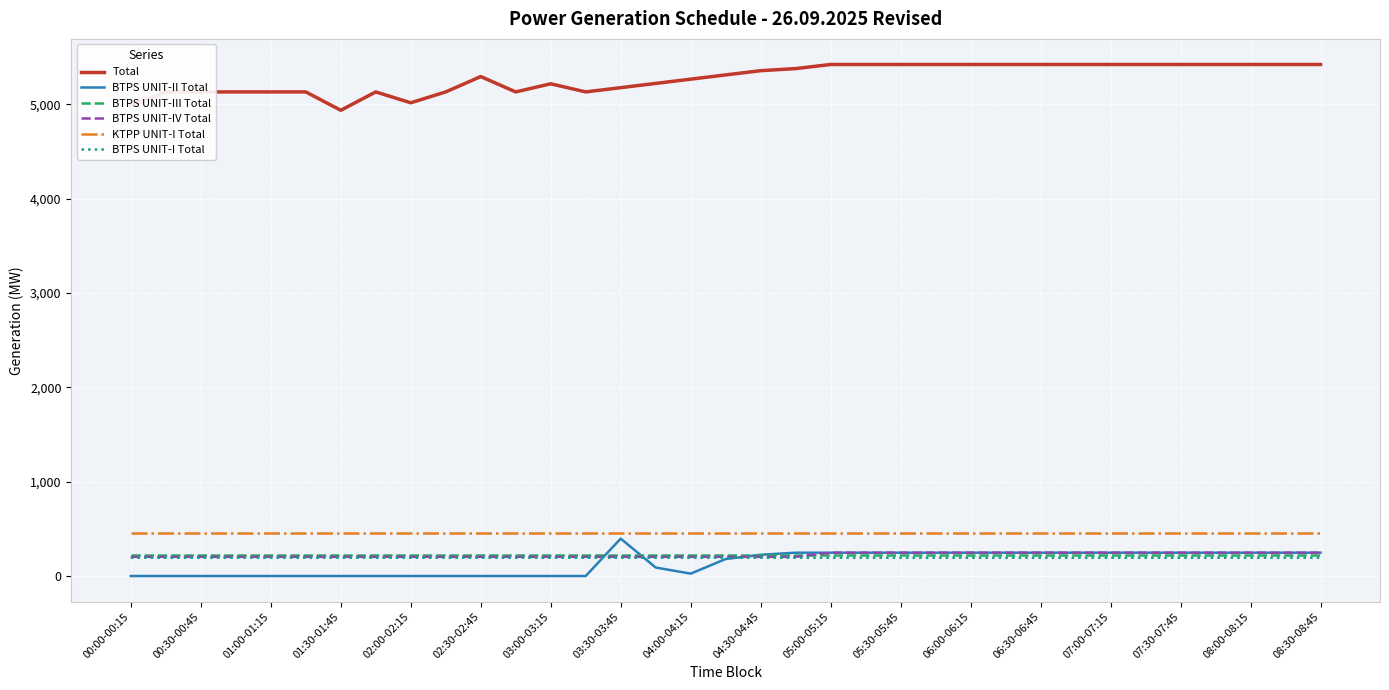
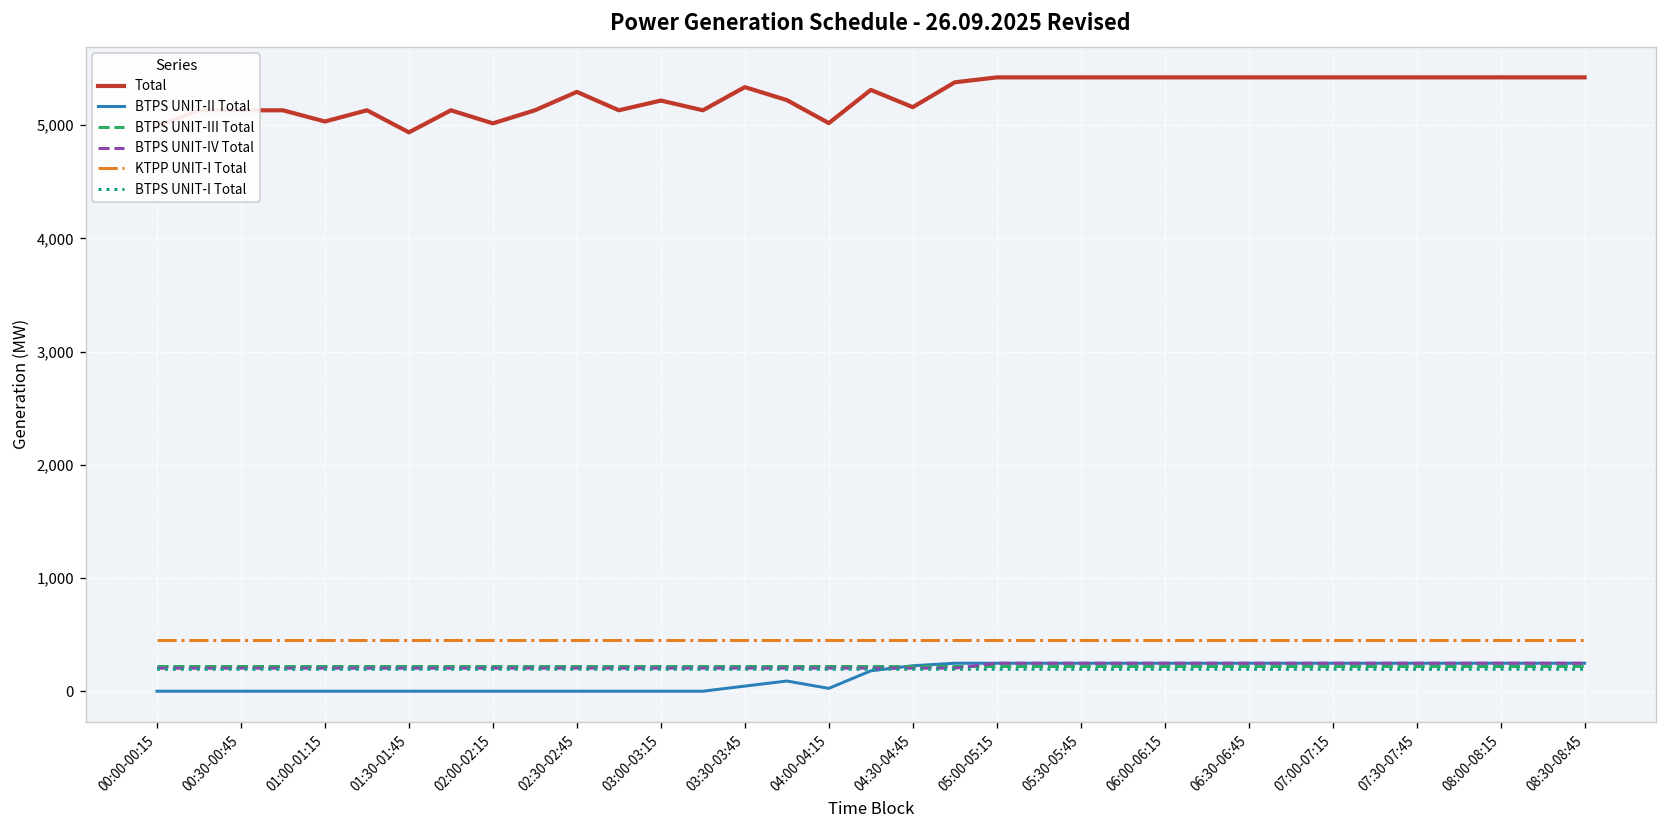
Total, 01:00-01:15: 5,100 -> 5,000
Total, 03:30-03:45: 5,200 -> 5,300
BTPS UNIT-II Total, 03:30-03:45: 400 -> 0
Total, 04:00-04:15: 5,300 -> 5,000
Total, 04:30-04:45: 5,400 -> 5,200
